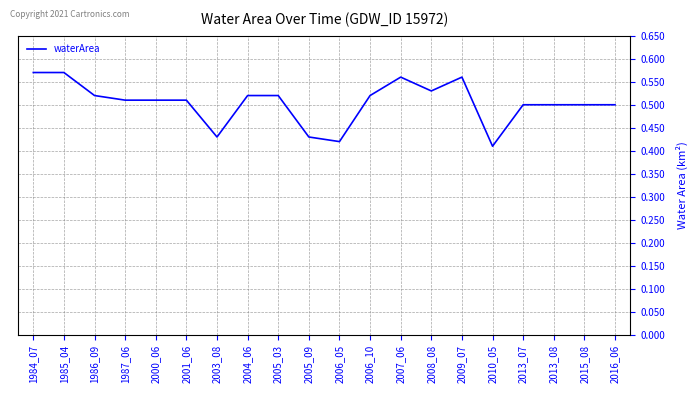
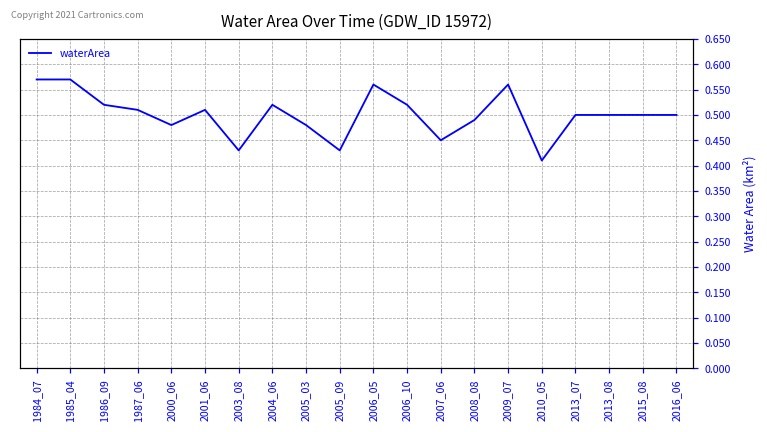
2000_06: 0.51 -> 0.48
2005_03: 0.52 -> 0.48
2006_05: 0.42 -> 0.56
2007_06: 0.56 -> 0.45
2008_08: 0.53 -> 0.49
